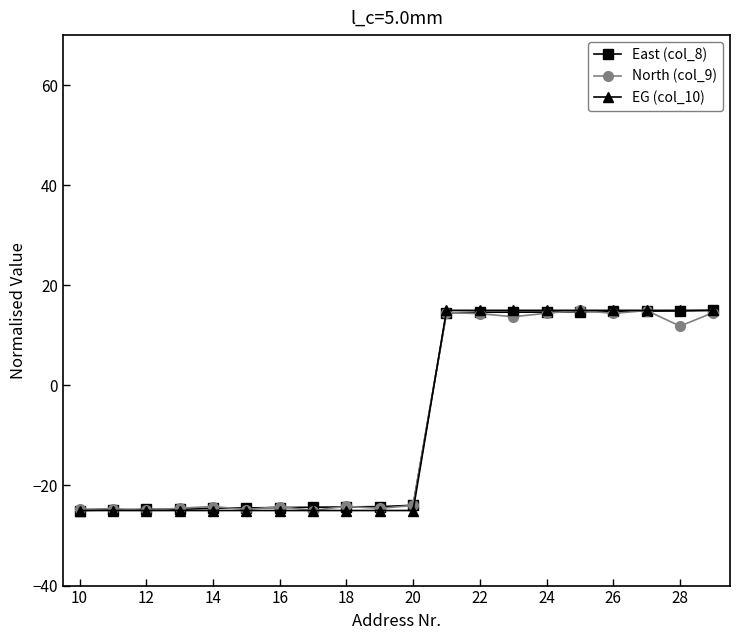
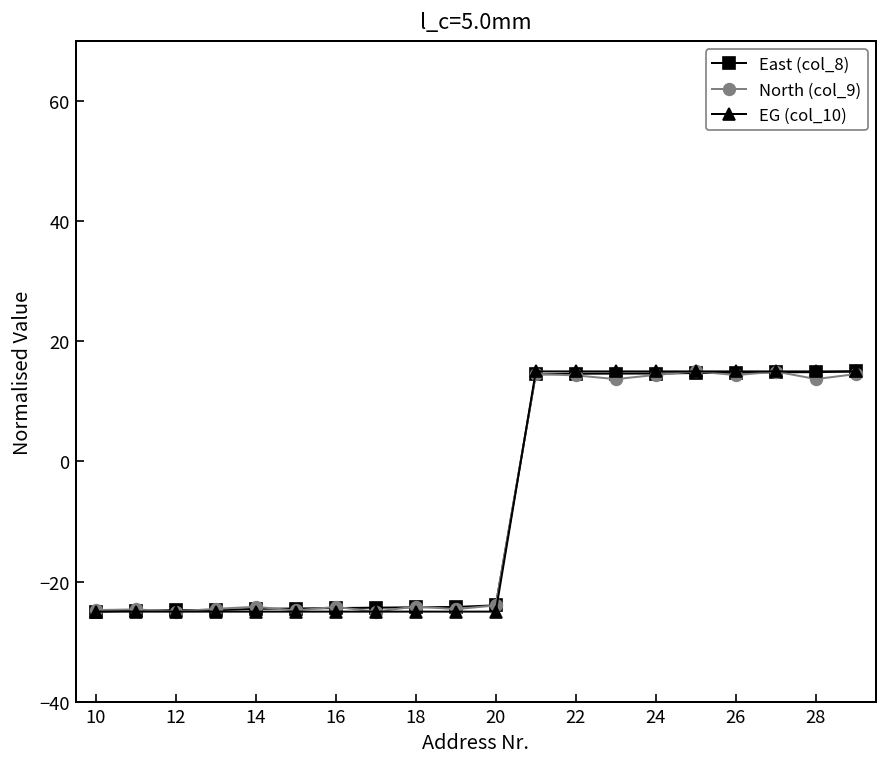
North (col_9), 28: 12 -> 14
